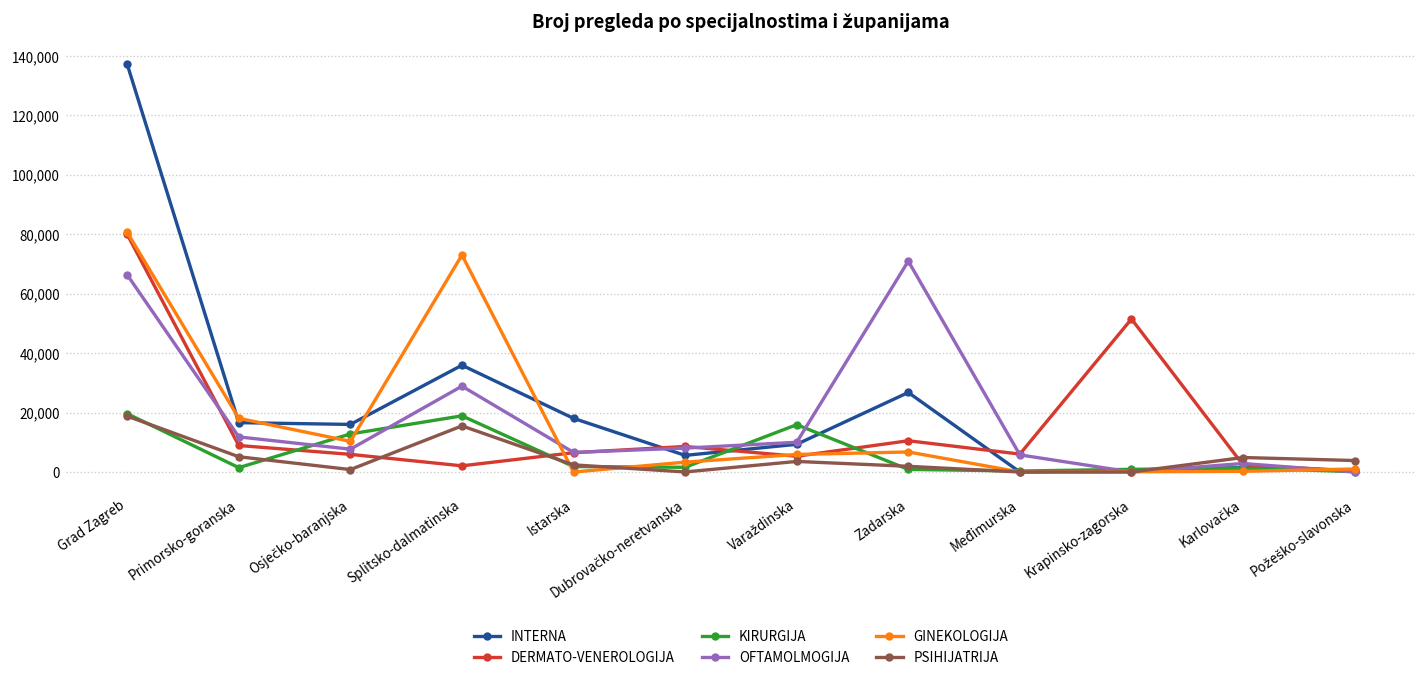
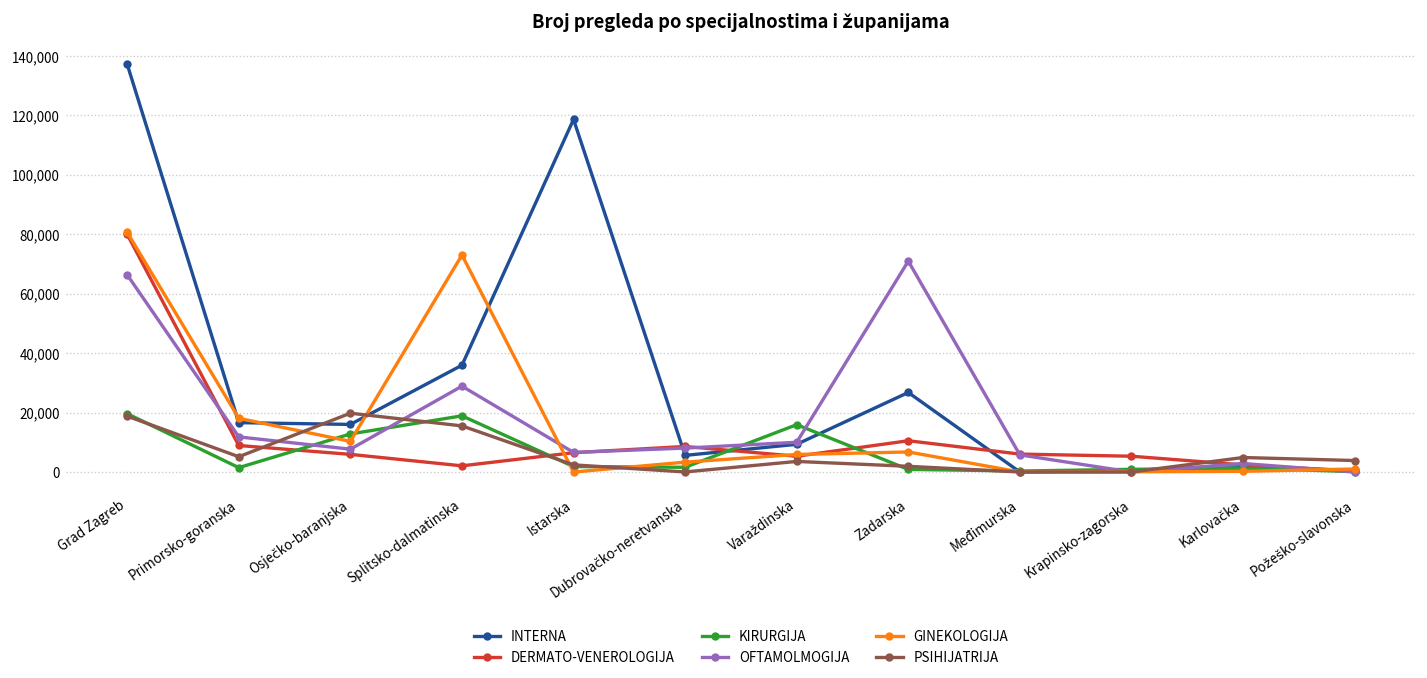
PSIHIJATRIJA, Osječko-baranjska: 1,000 -> 20,000
INTERNA, Istarska: 18,000 -> 119,000
DERMATO-VENEROLOGIJA, Krapinsko-zagorska: 51,000 -> 5,000
